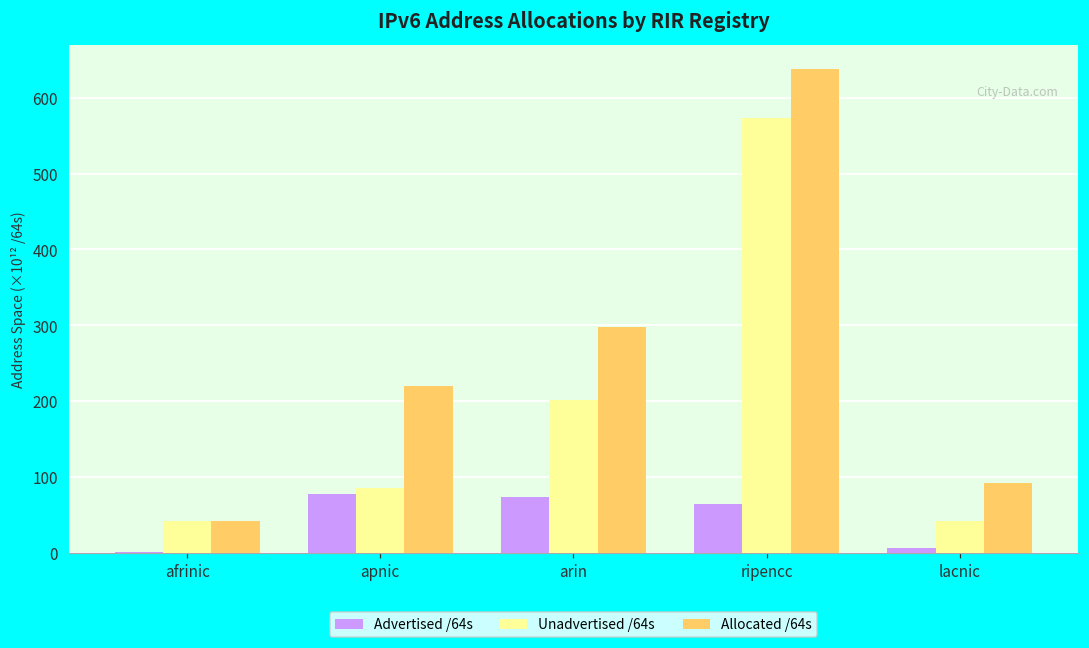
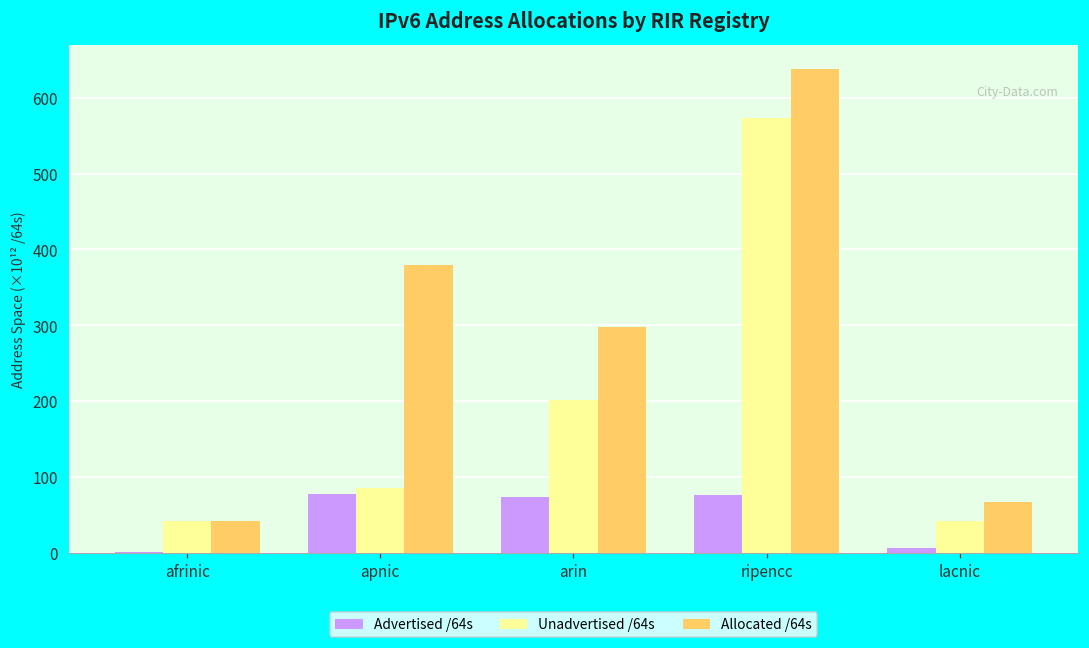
Allocated /64s, apnic: 220 -> 380
Advertised /64s, ripencc: 60 -> 80
Allocated /64s, lacnic: 90 -> 70
